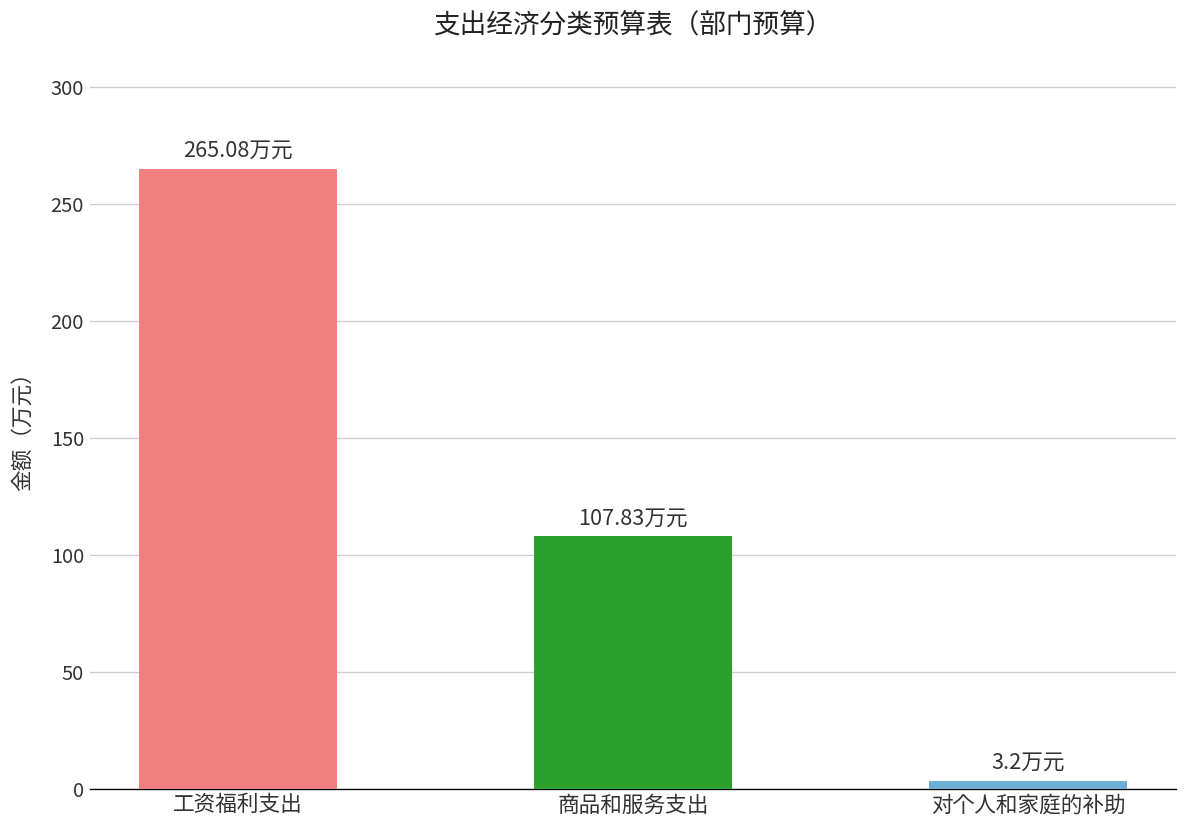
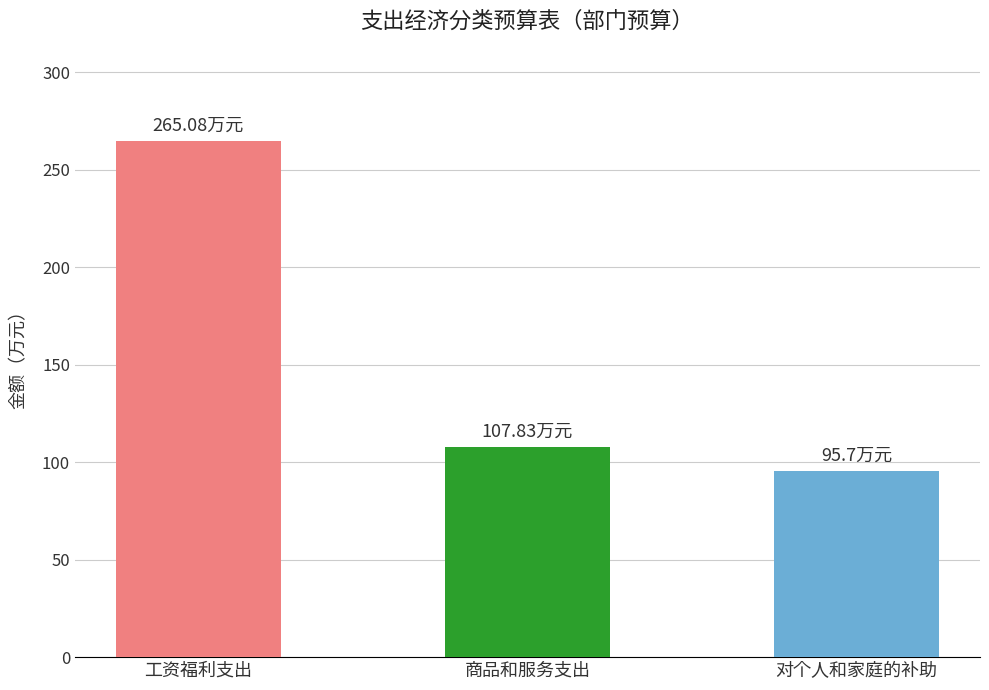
对个人和家庭的补助: 3.2 -> 95.7
